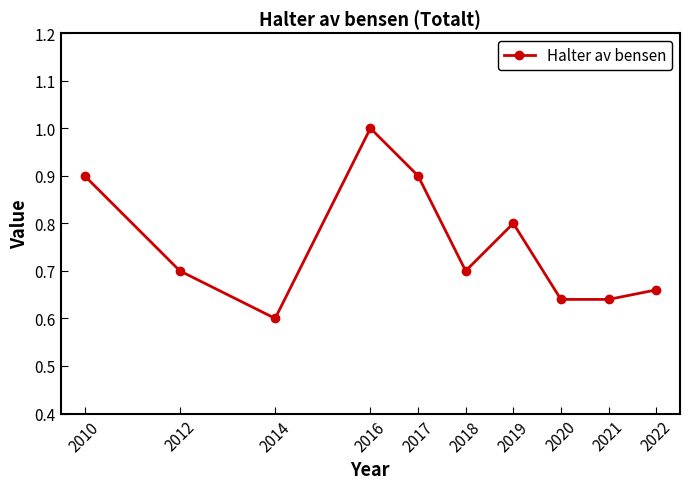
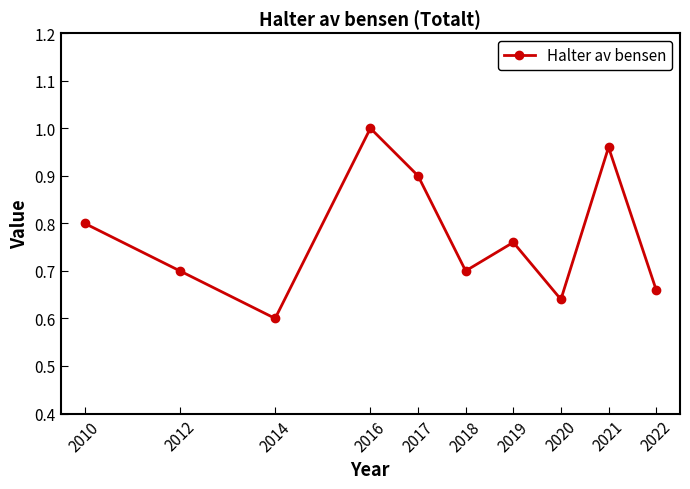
2010: 0.9 -> 0.8
2019: 0.80 -> 0.76
2021: 0.64 -> 0.96
